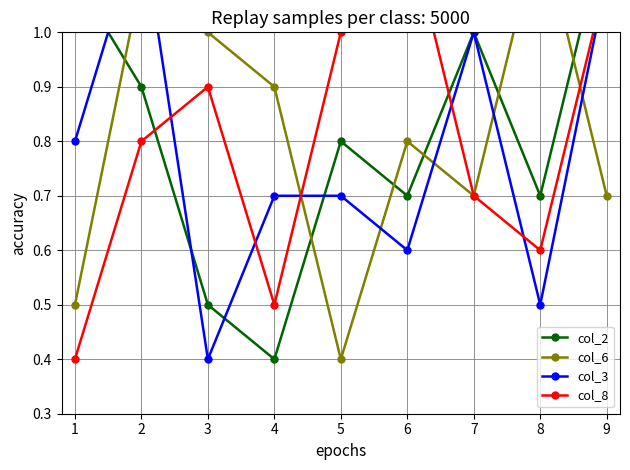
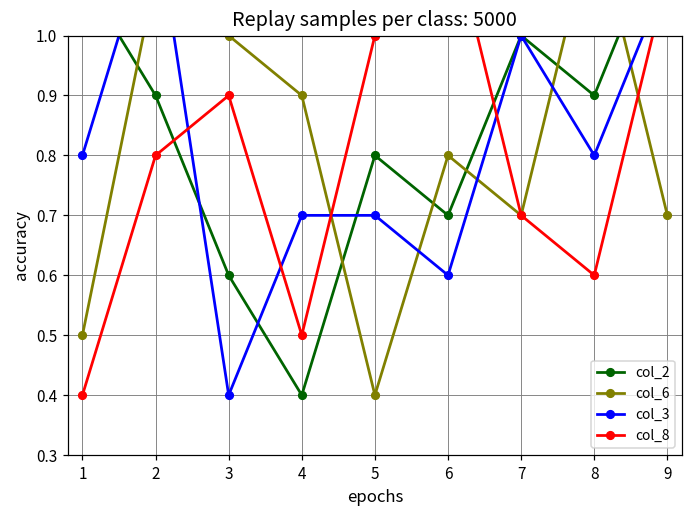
col_2, 3: 0.50 -> 0.60
col_2, 8: 0.70 -> 0.90
col_3, 8: 0.50 -> 0.80
